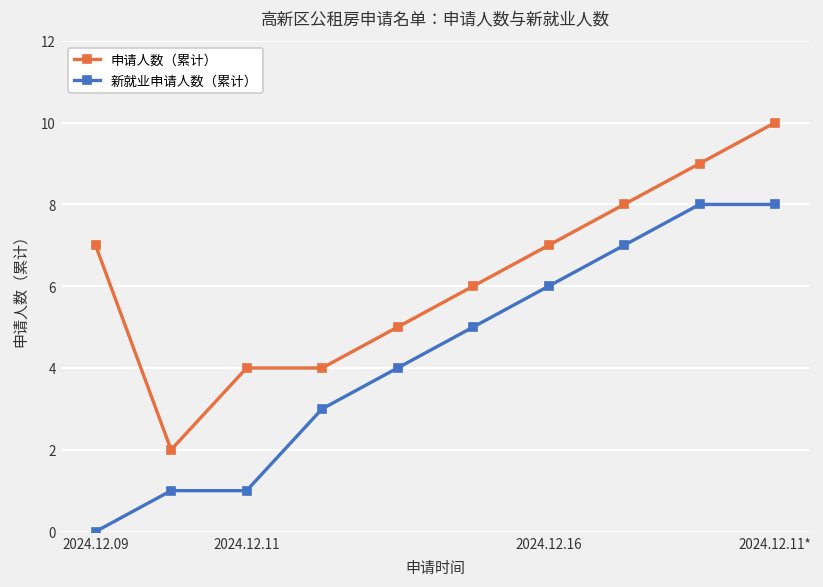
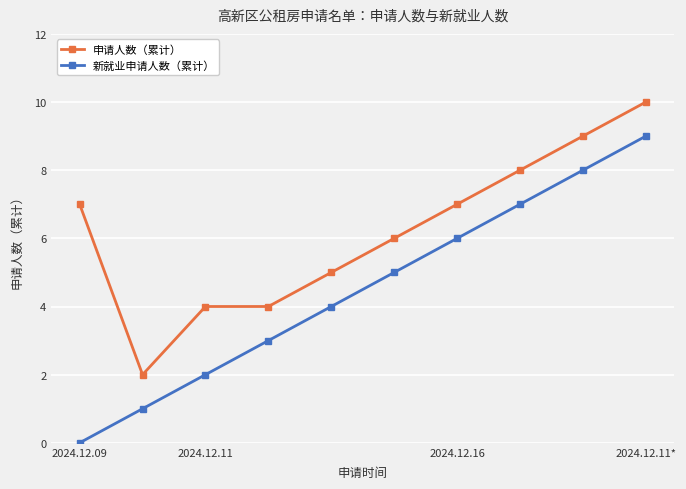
新就业申请人数（累计）, 2024.12.11: 1 -> 2
新就业申请人数（累计）, 2024.12.11*: 8 -> 9
